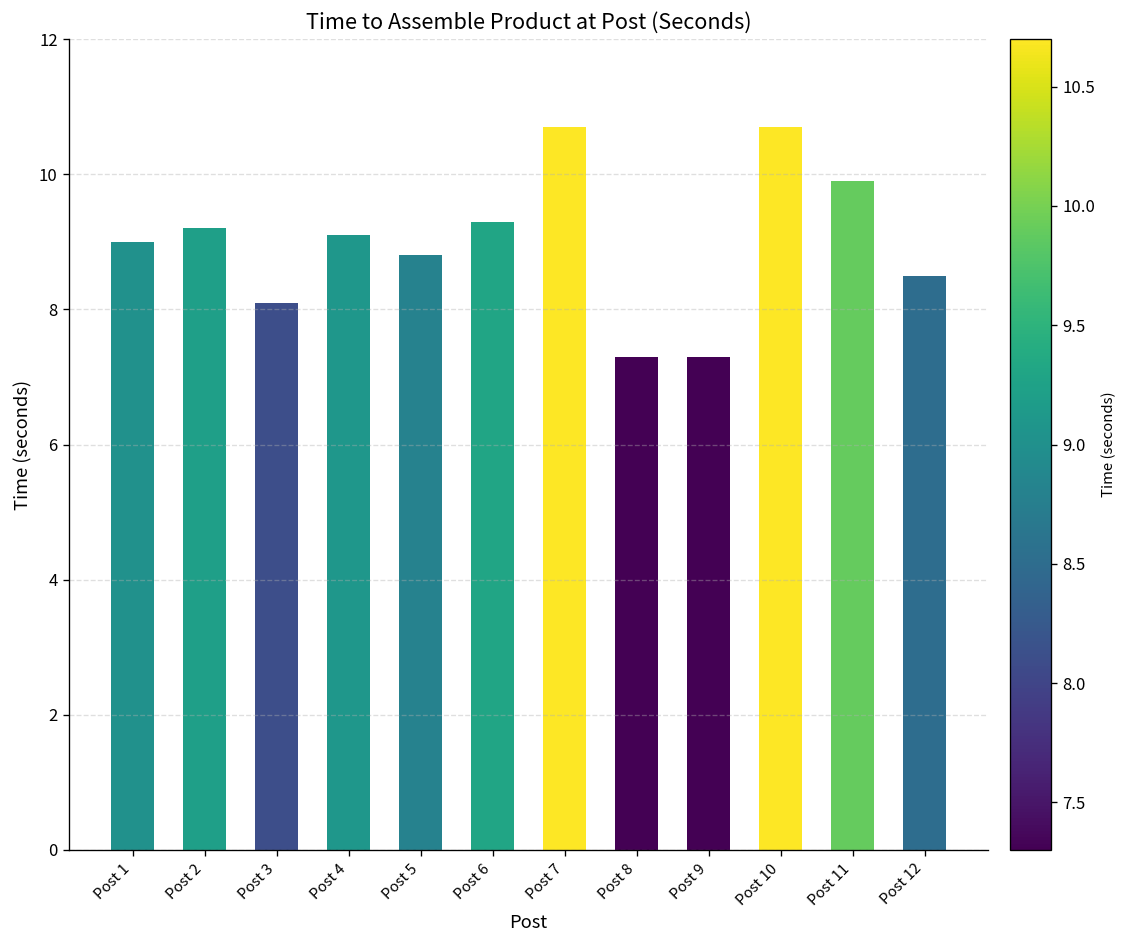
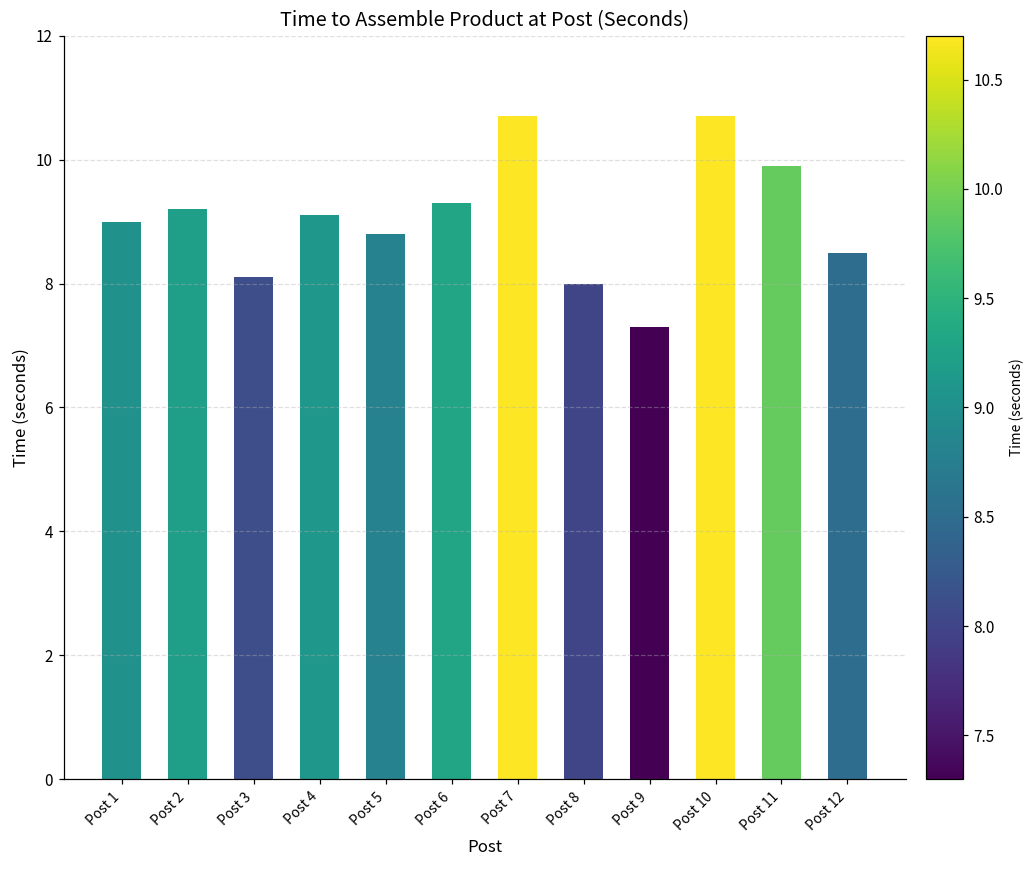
Post 8: 7.3 -> 8.0
